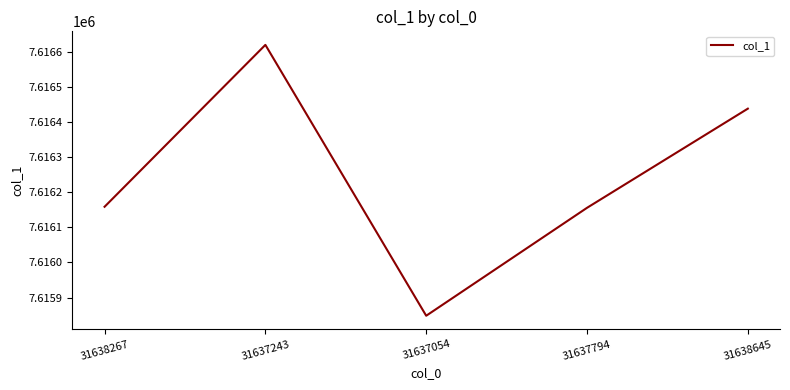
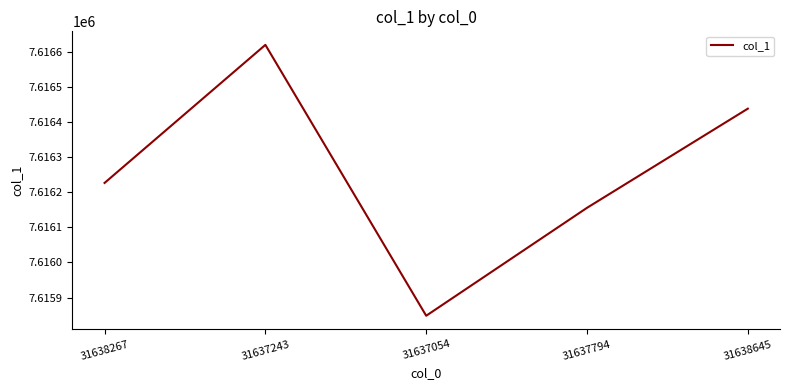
31638267: 7616160 -> 7616230
